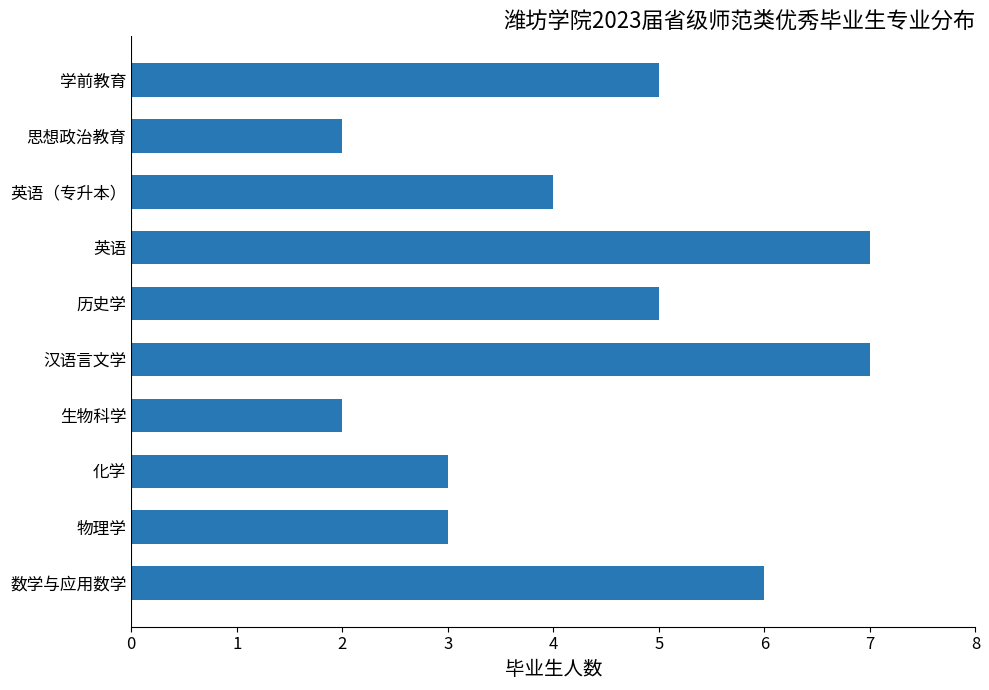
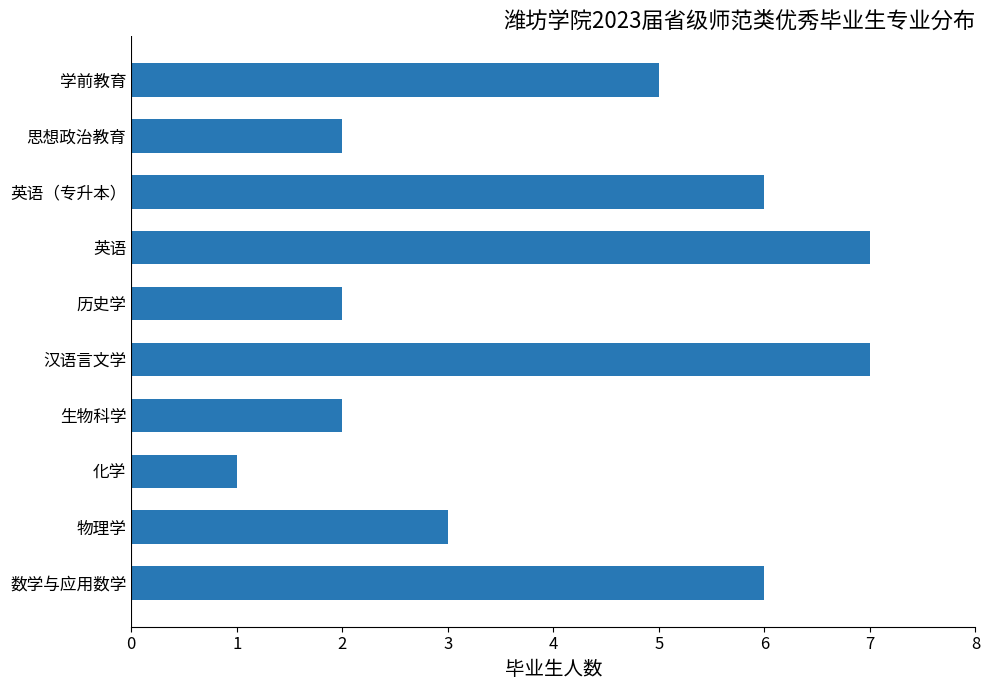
英语（专升本）: 4 -> 6
历史学: 5 -> 2
化学: 3 -> 1
